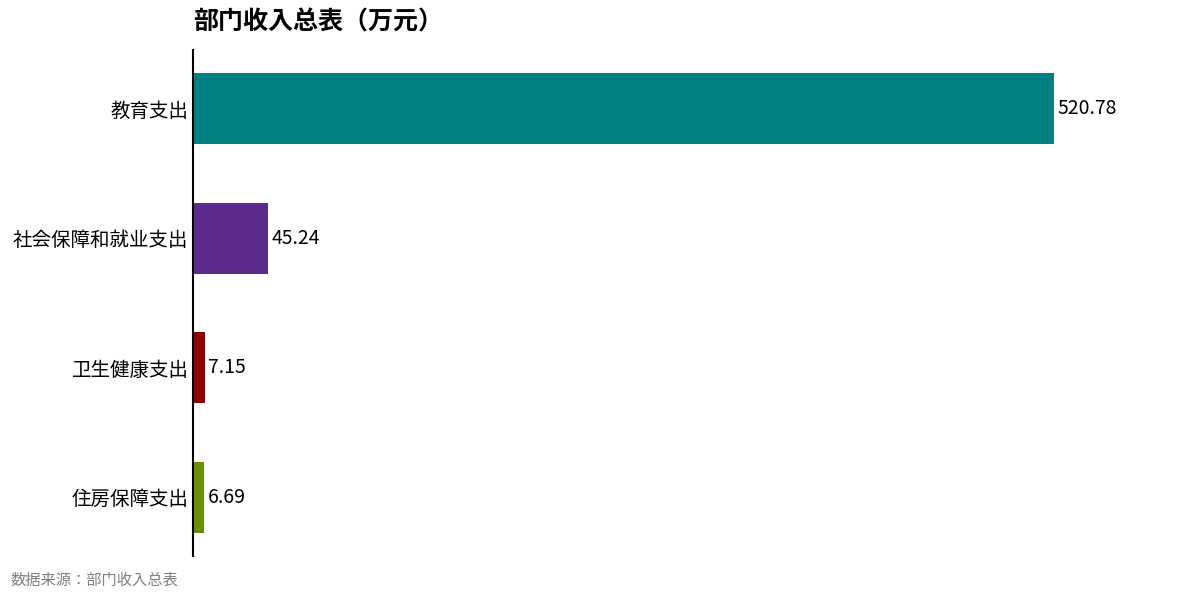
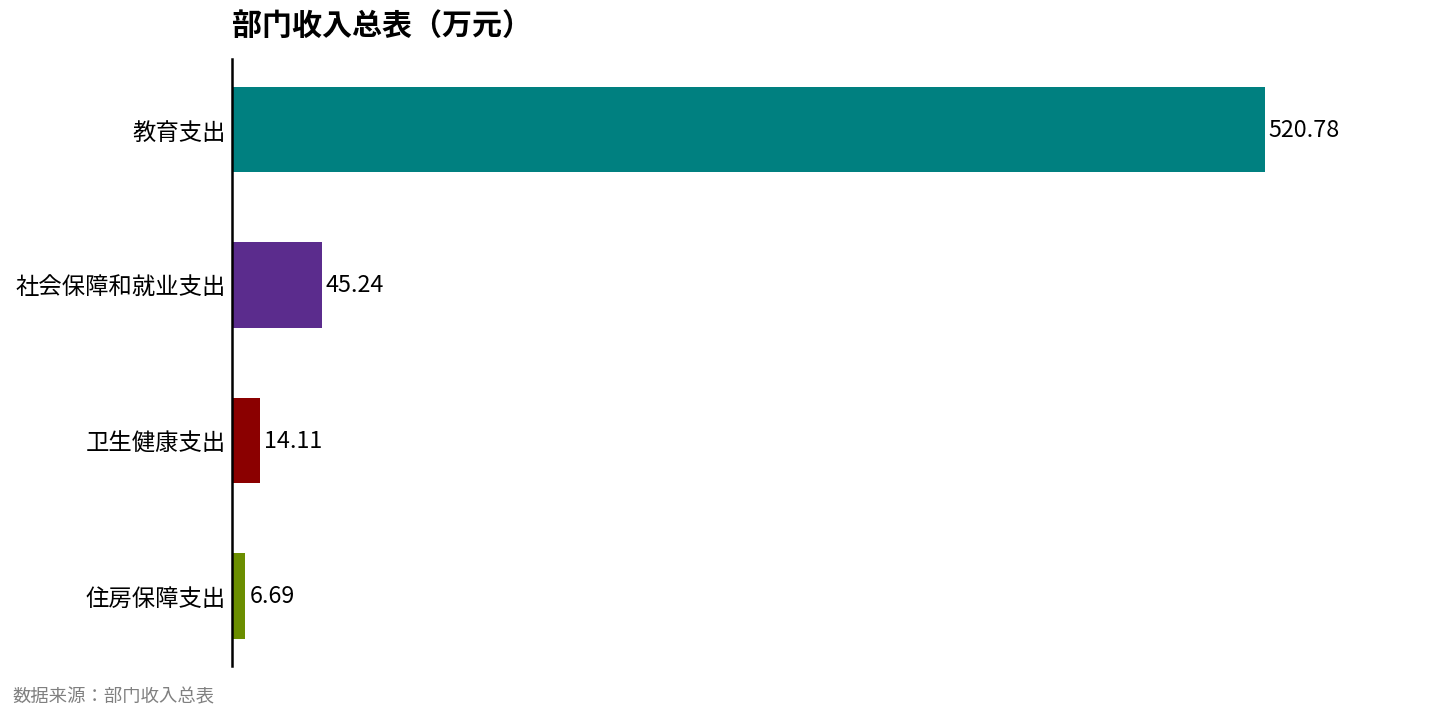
卫生健康支出: 7.15 -> 14.11
